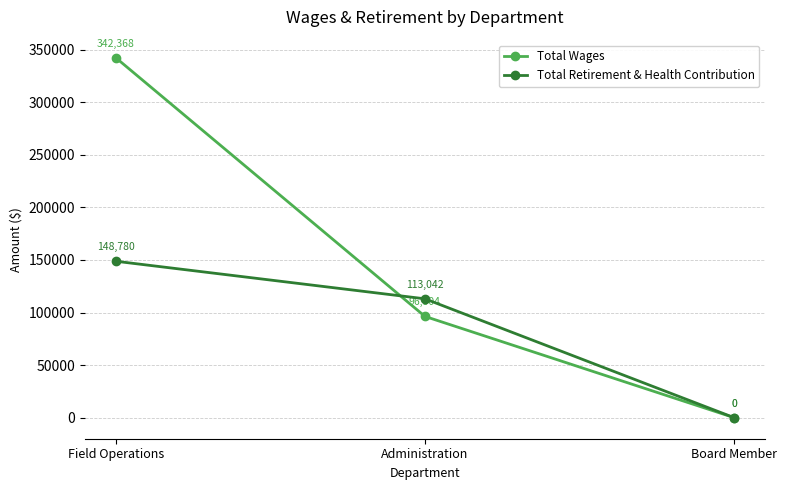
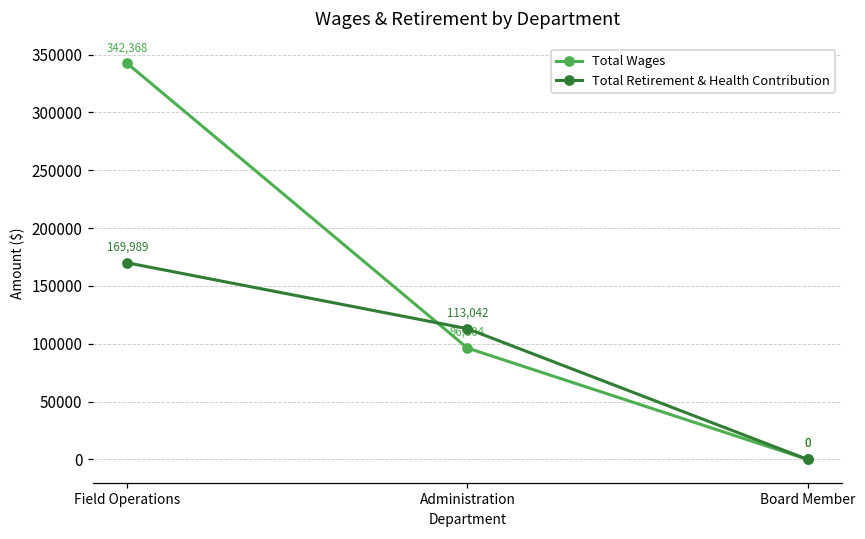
Total Retirement & Health Contribution, Field Operations: 148,780 -> 169,989
